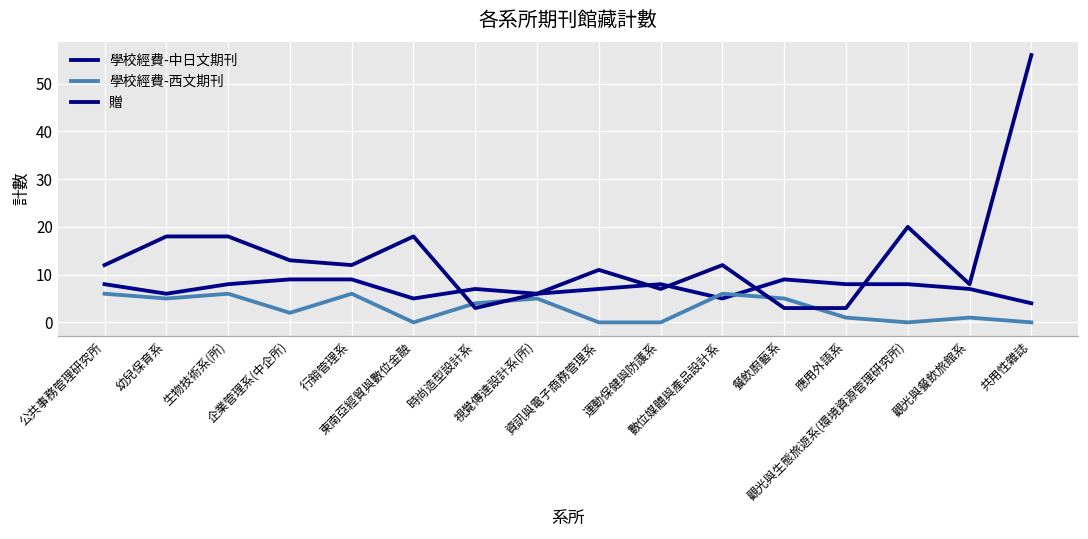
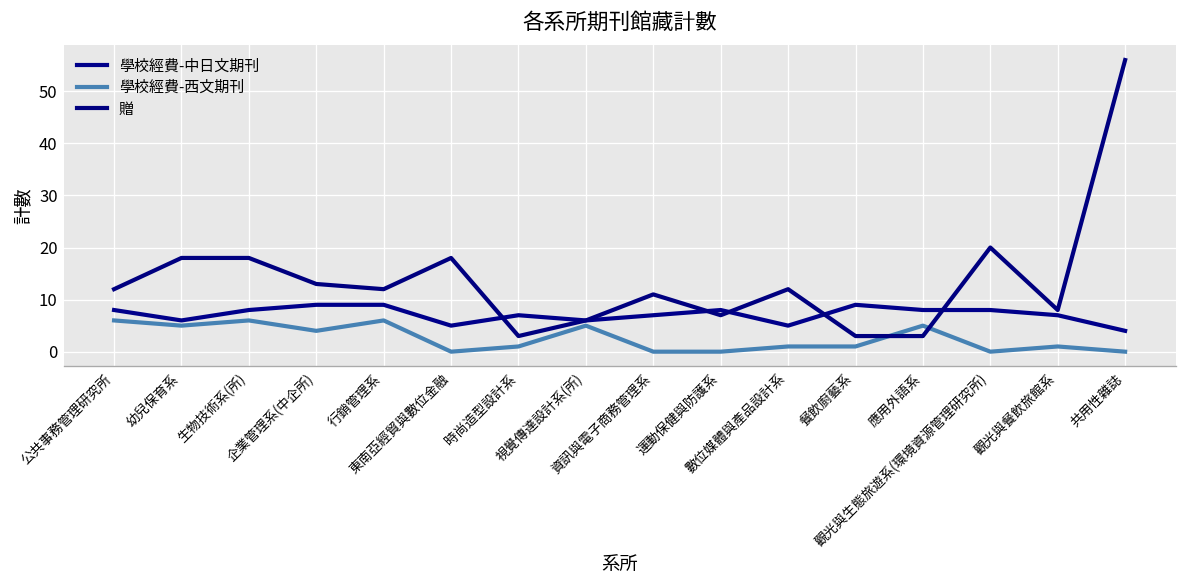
學校經費-西文期刊, 企業管理系(中企所): 2 -> 4
學校經費-西文期刊, 時尚造型設計系: 4 -> 1
學校經費-西文期刊, 數位媒體與產品設計系: 6 -> 1
學校經費-西文期刊, 餐飲廚藝系: 5 -> 1
學校經費-西文期刊, 應用外語系: 1 -> 5
